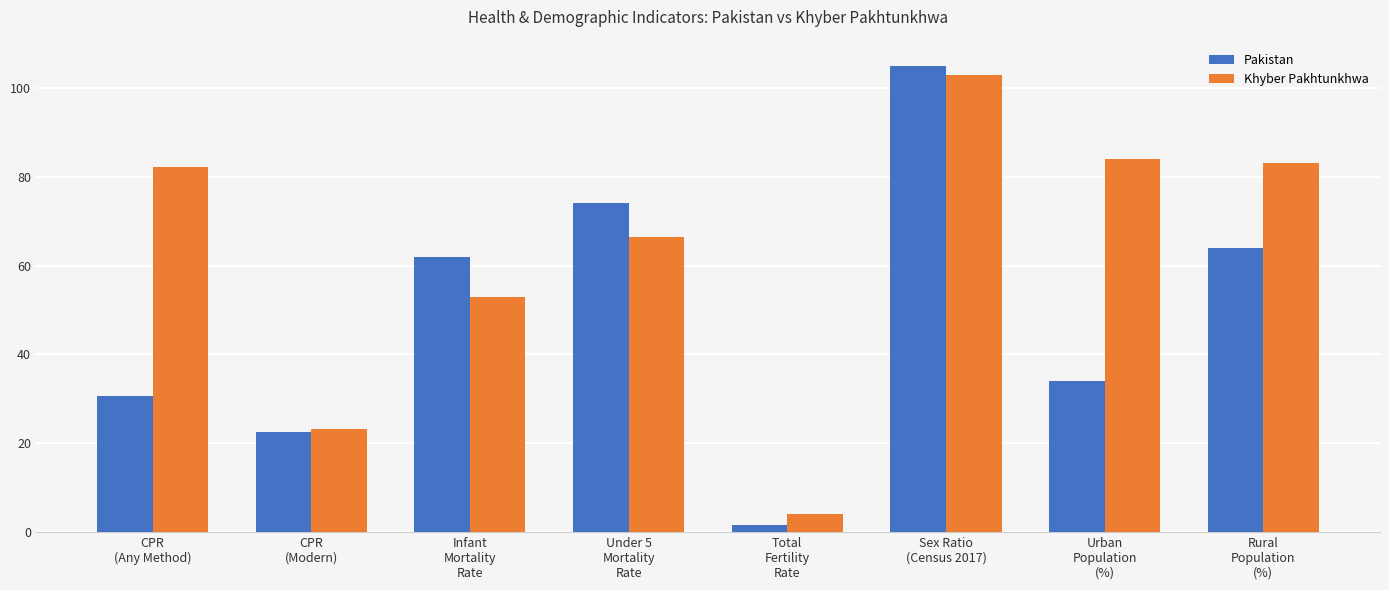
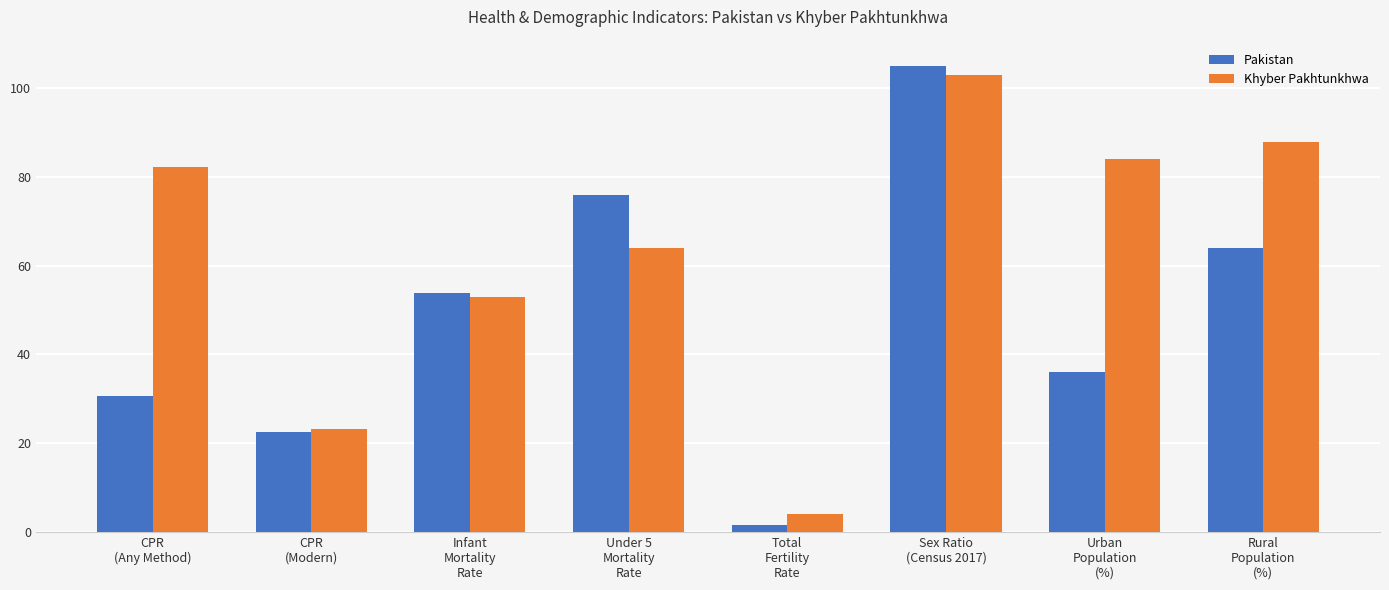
Pakistan, Infant Mortality Rate: 62 -> 54
Pakistan, Under 5 Mortality Rate: 74 -> 76
Khyber Pakhtunkhwa, Under 5 Mortality Rate: 66 -> 64
Pakistan, Urban Population (%): 34 -> 36
Khyber Pakhtunkhwa, Rural Population (%): 83 -> 88
